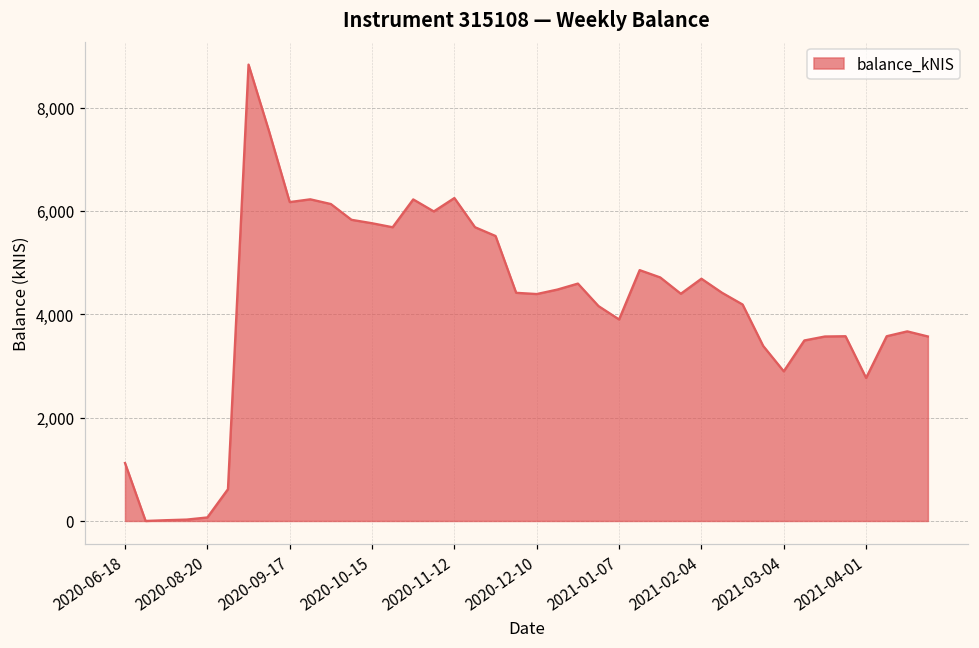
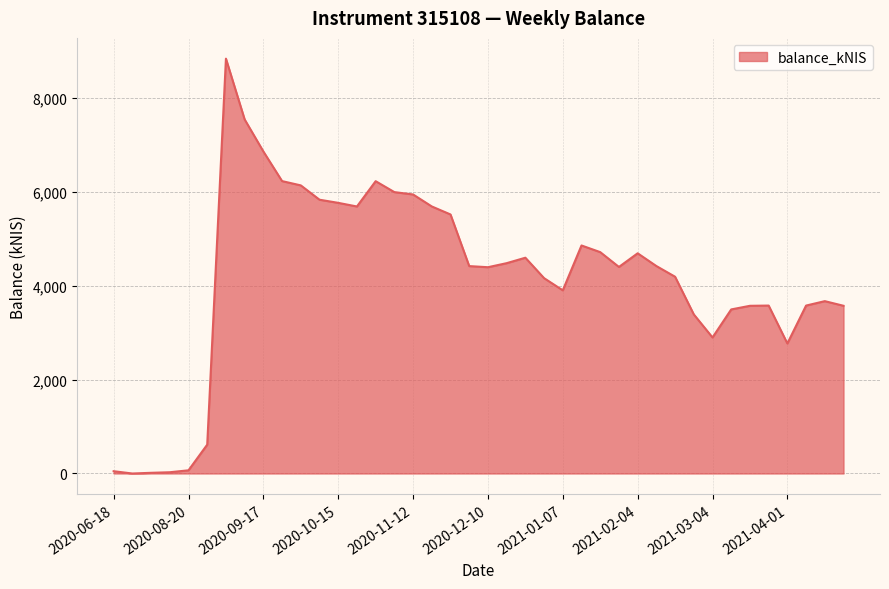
2020-06-18: 1,100 -> 0
2020-09-17: 6,200 -> 6,900
2020-11-12: 6,200 -> 5,900
